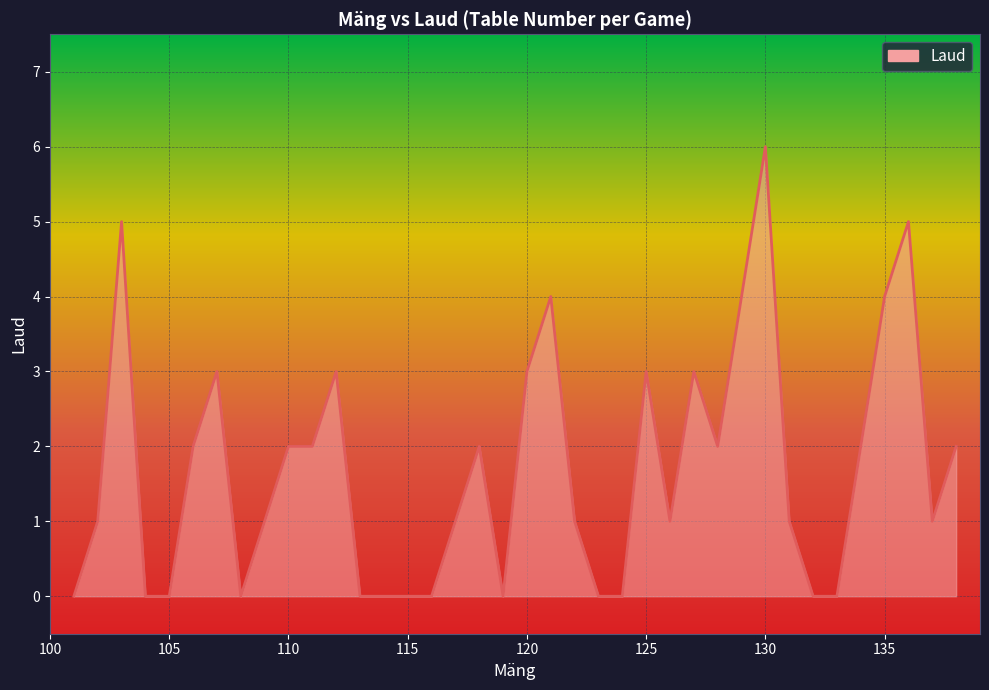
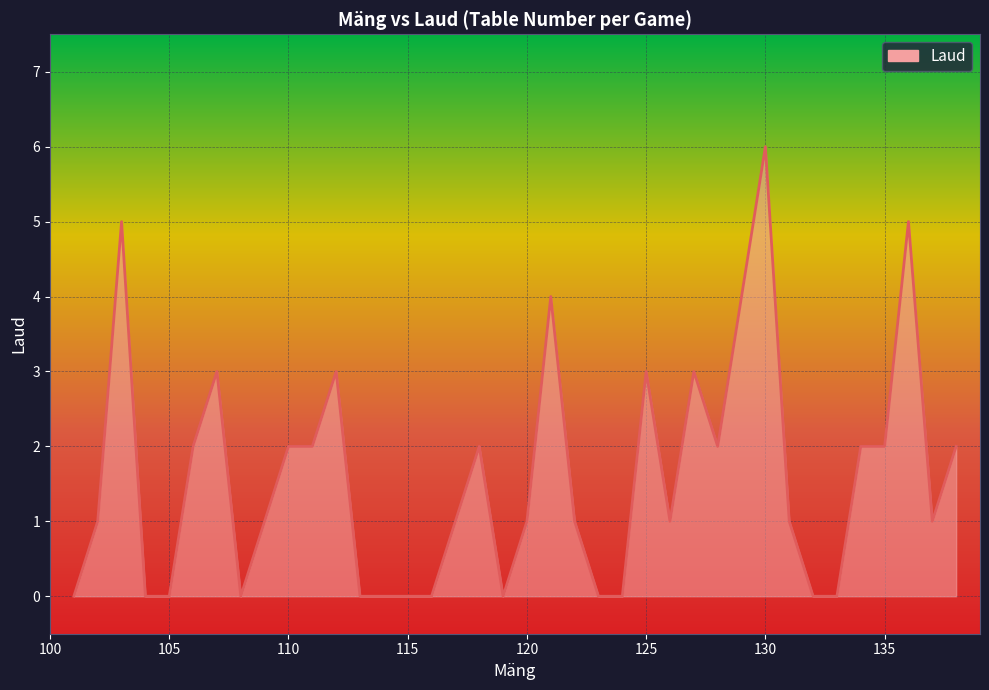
120: 3 -> 1
135: 4 -> 2
